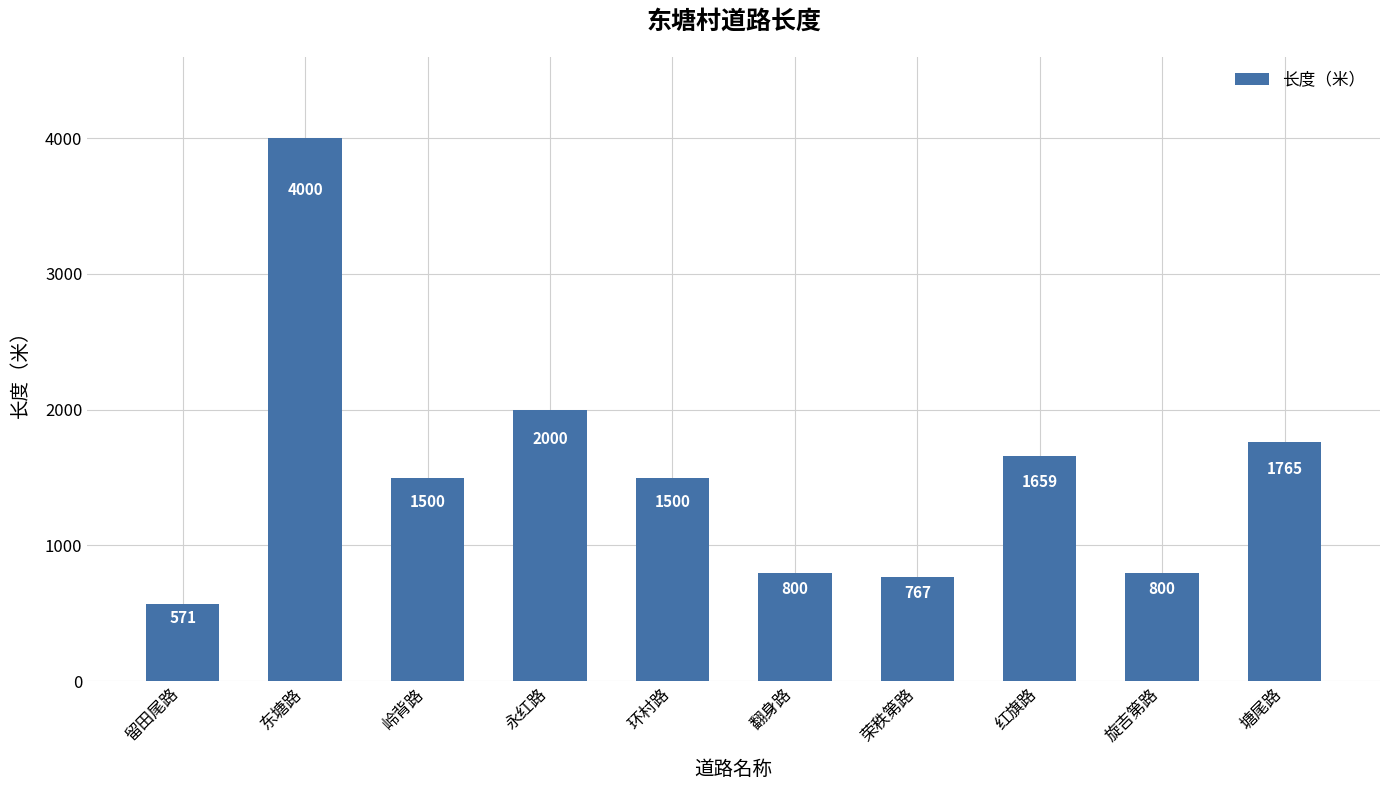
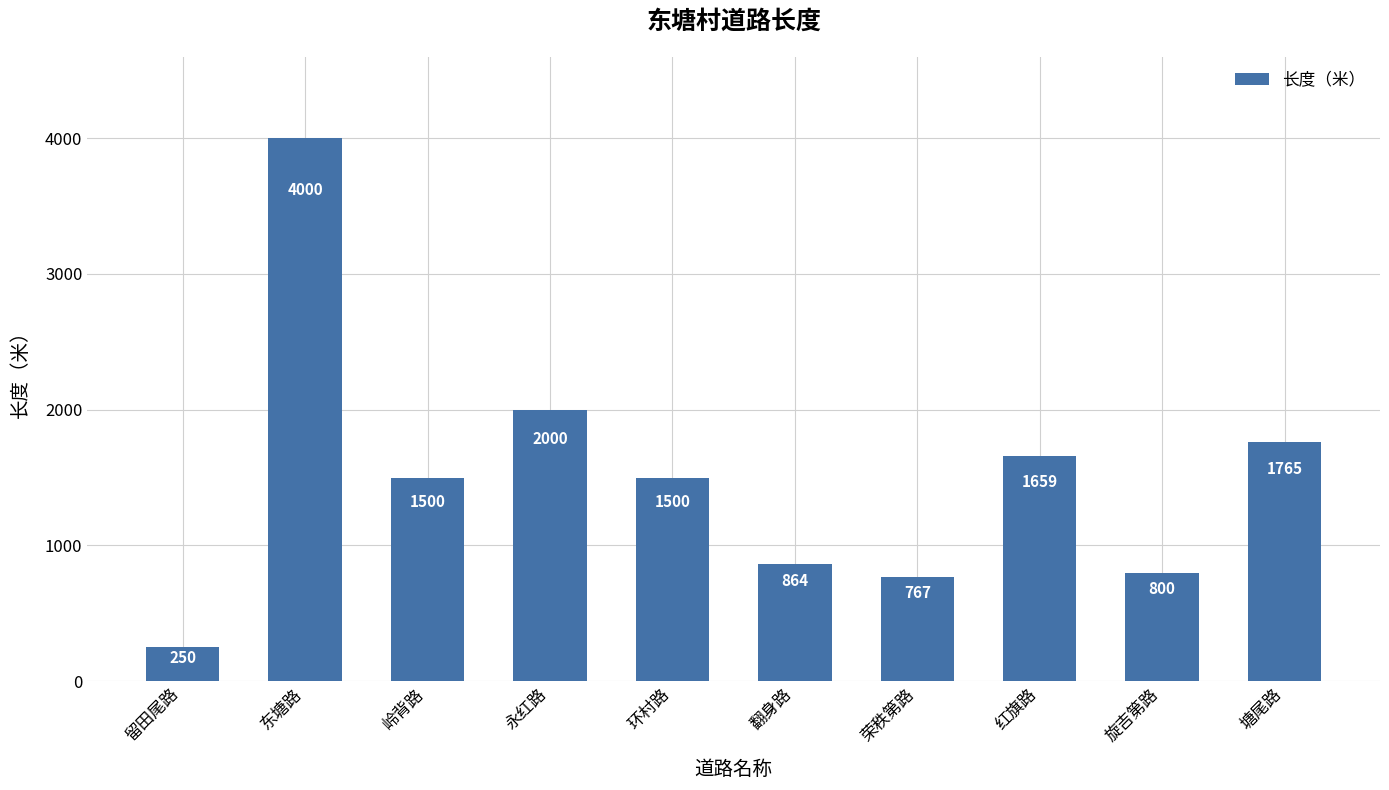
留田尾路: 571 -> 250
翻身路: 800 -> 864
